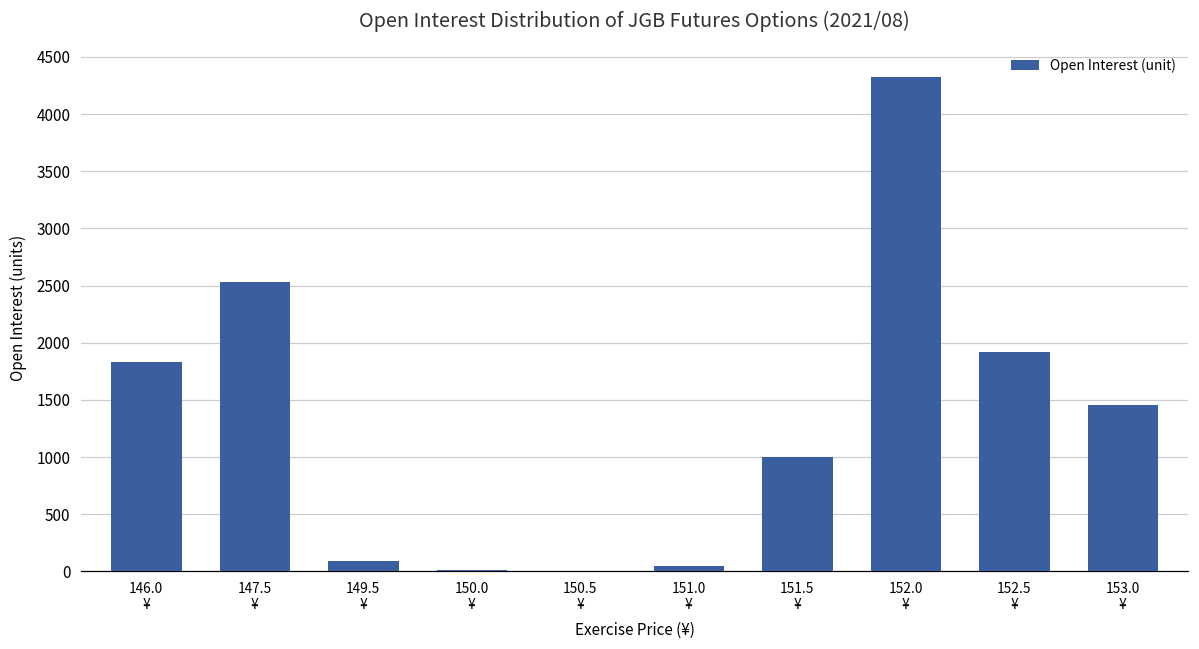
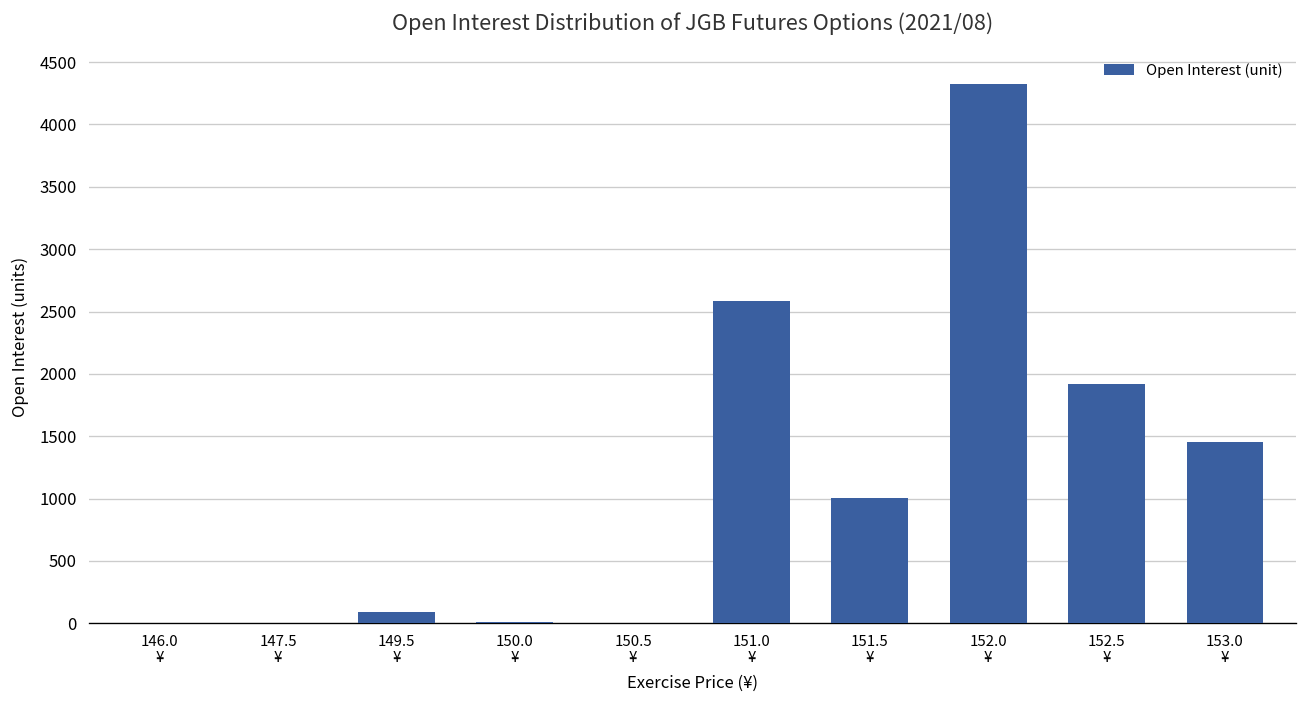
146.0 ¥: 1830 -> 0
147.5 ¥: 2530 -> 0
151.0 ¥: 40 -> 2580
